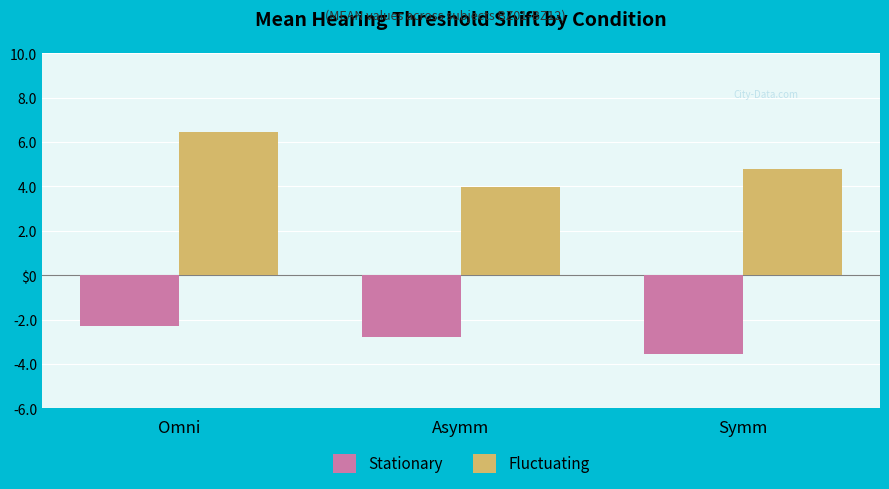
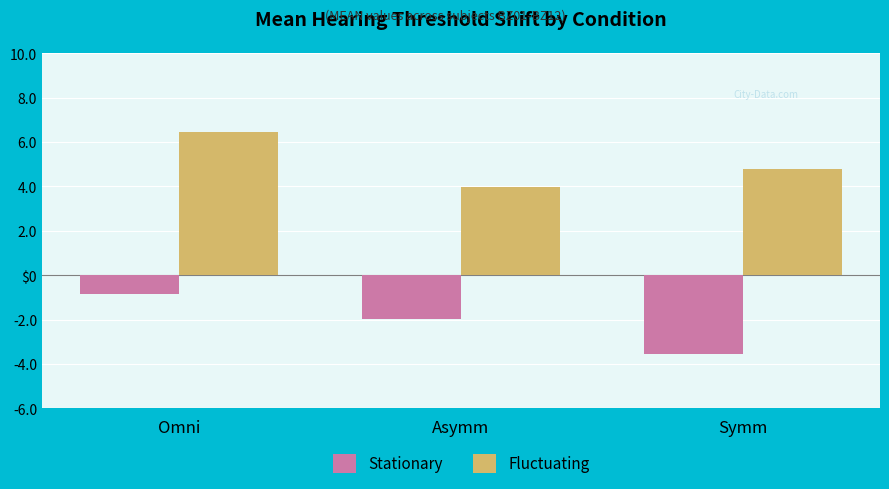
Stationary, Omni: -2.3 -> -0.9
Stationary, Asymm: -2.8 -> -2.0
